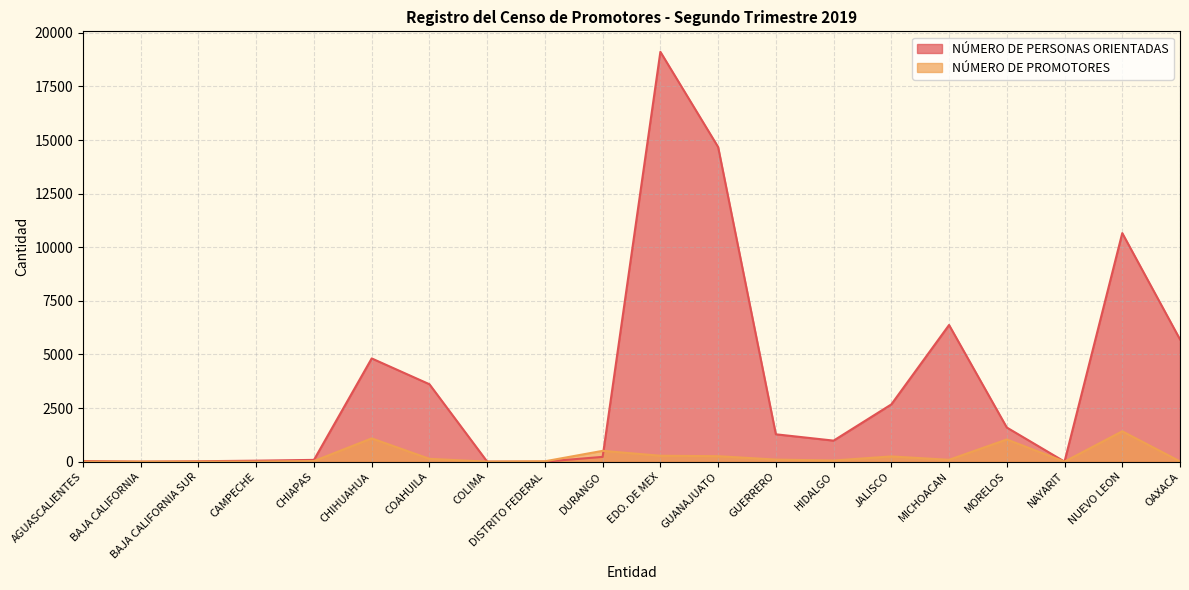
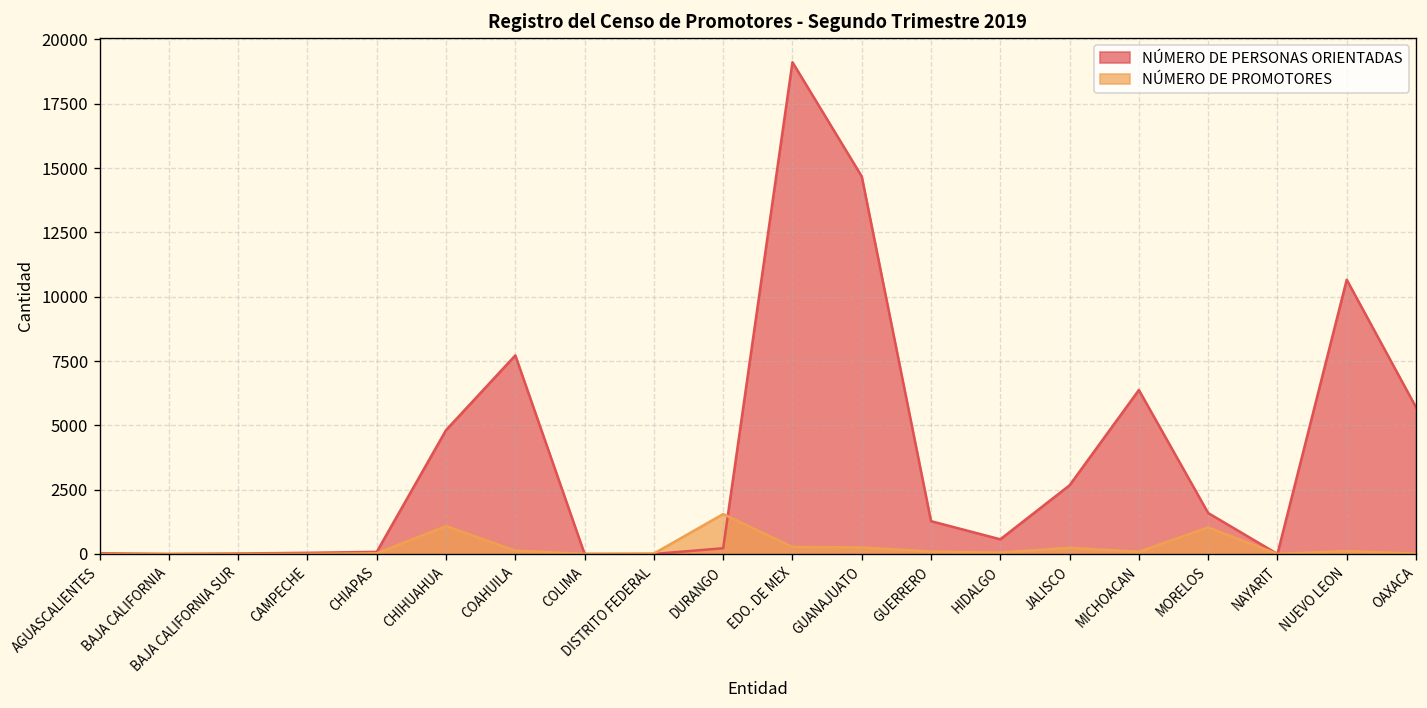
NÚMERO DE PERSONAS ORIENTADAS, COAHUILA: 3600 -> 7700
NÚMERO DE PROMOTORES, DURANGO: 500 -> 1600
NÚMERO DE PERSONAS ORIENTADAS, HIDALGO: 1000 -> 600
NÚMERO DE PROMOTORES, NUEVO LEON: 1400 -> 100
